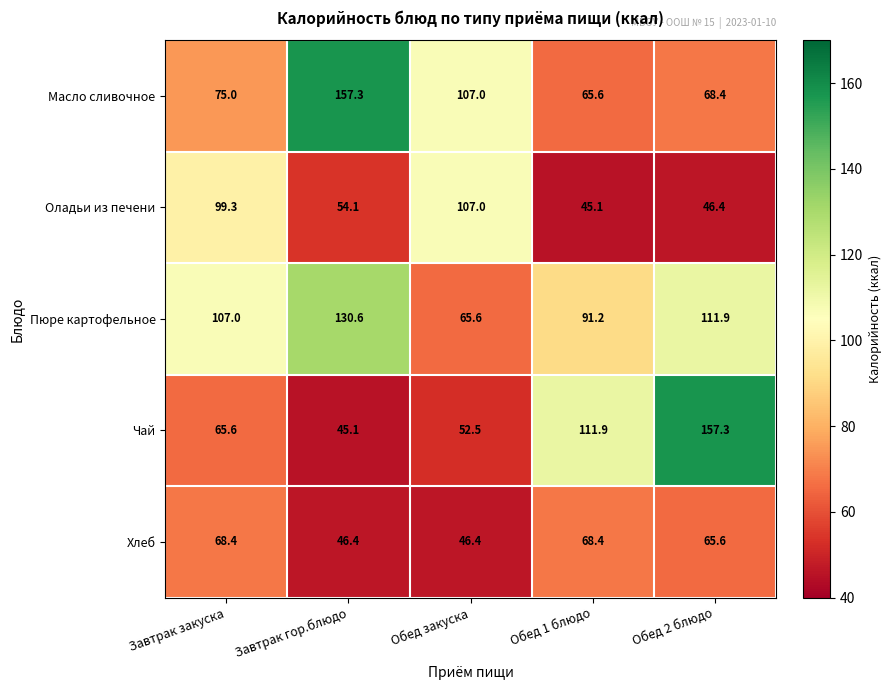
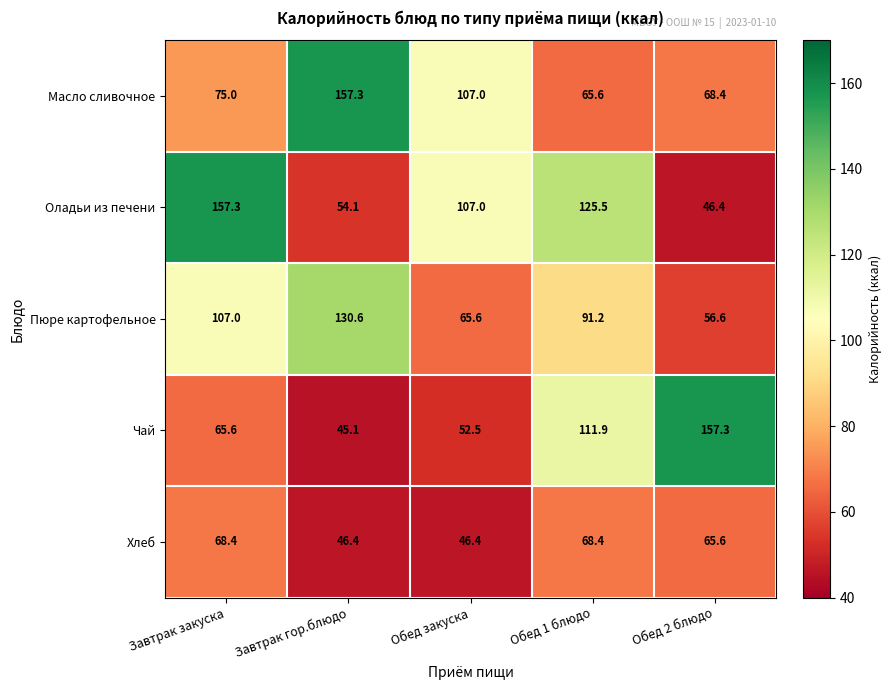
Оладьи из печени, Завтрак закуска: 99.3 -> 157.3
Оладьи из печени, Обед 1 блюдо: 45.1 -> 125.5
Пюре картофельное, Обед 2 блюдо: 111.9 -> 56.6
